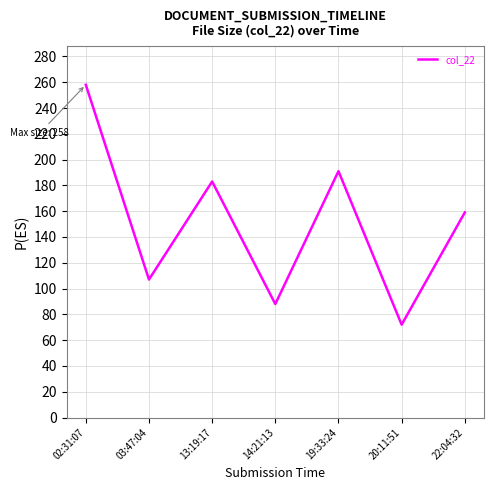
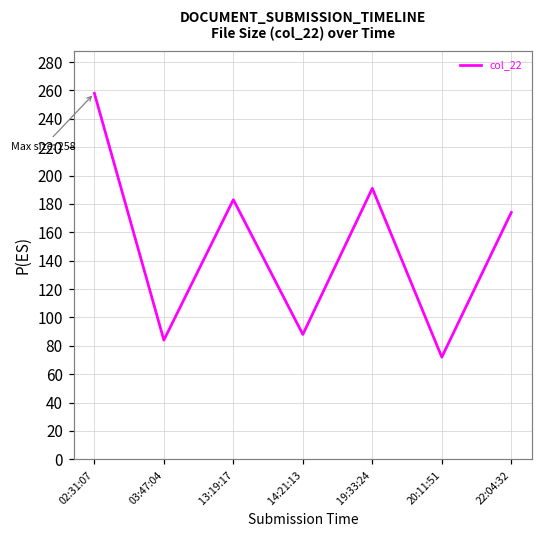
03:47:04: 107 -> 84
22:04:32: 159 -> 174
